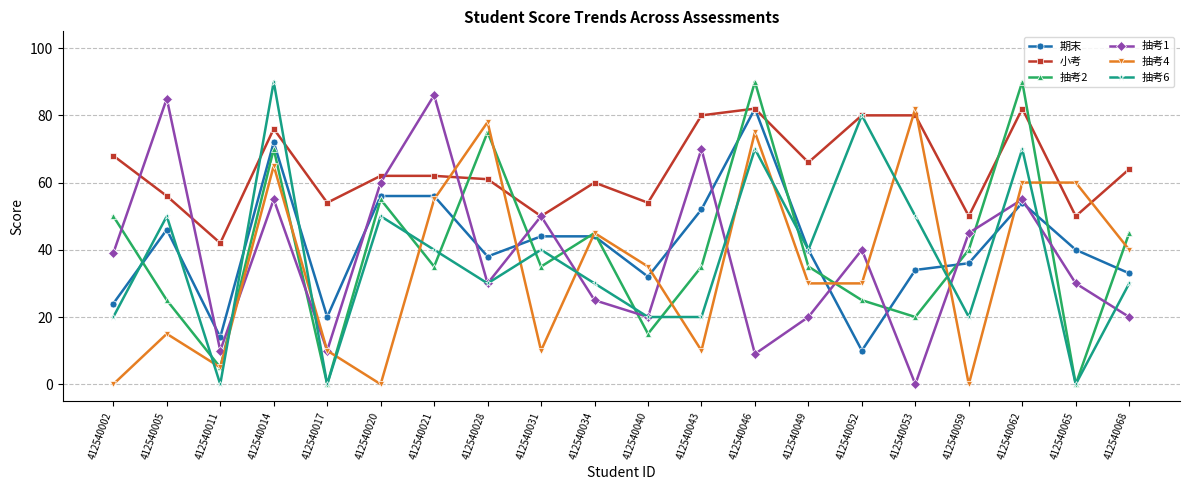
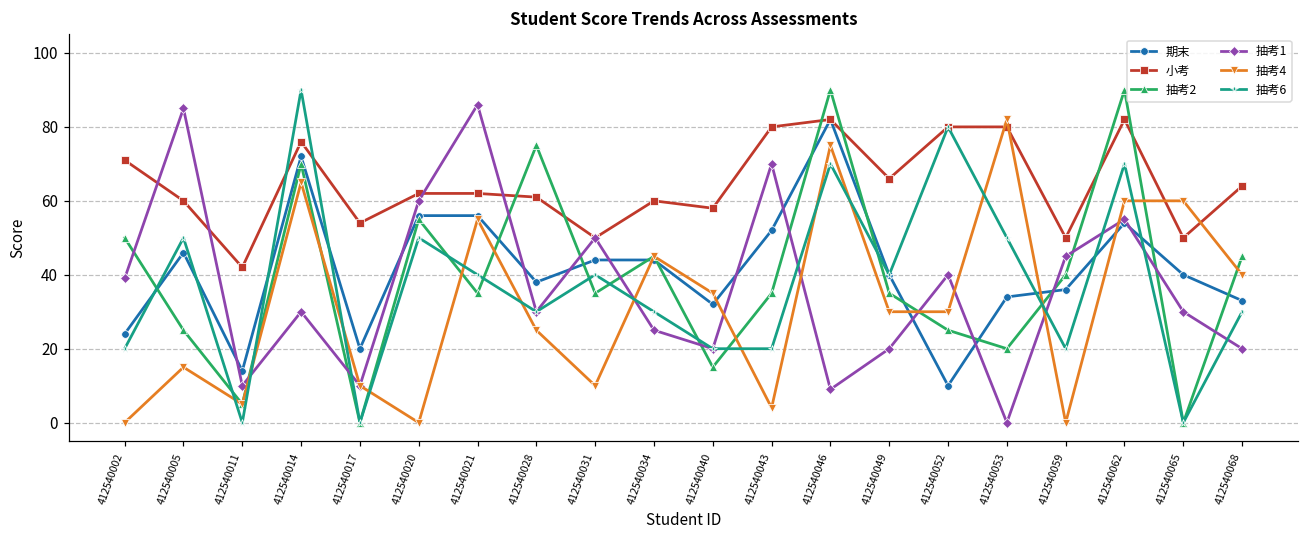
小考, 412540002: 68 -> 71
小考, 412540005: 56 -> 60
抽考1, 412540014: 55 -> 30
抽考4, 412540028: 78 -> 25
小考, 412540040: 54 -> 58
抽考4, 412540043: 10 -> 4
